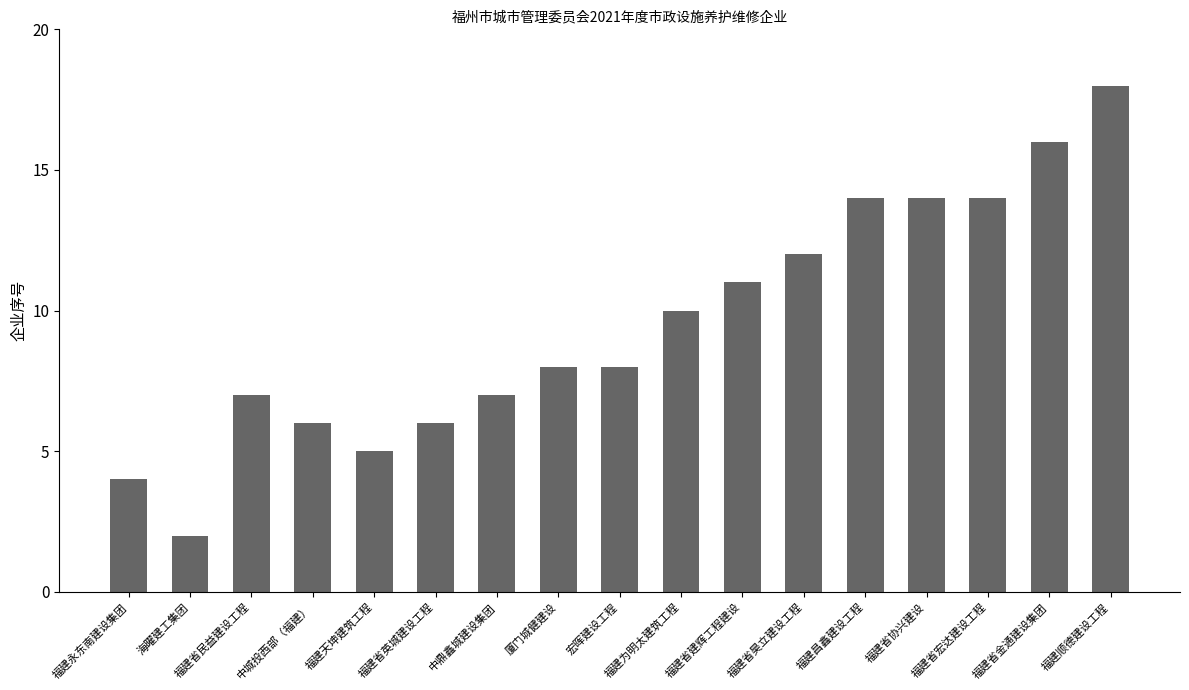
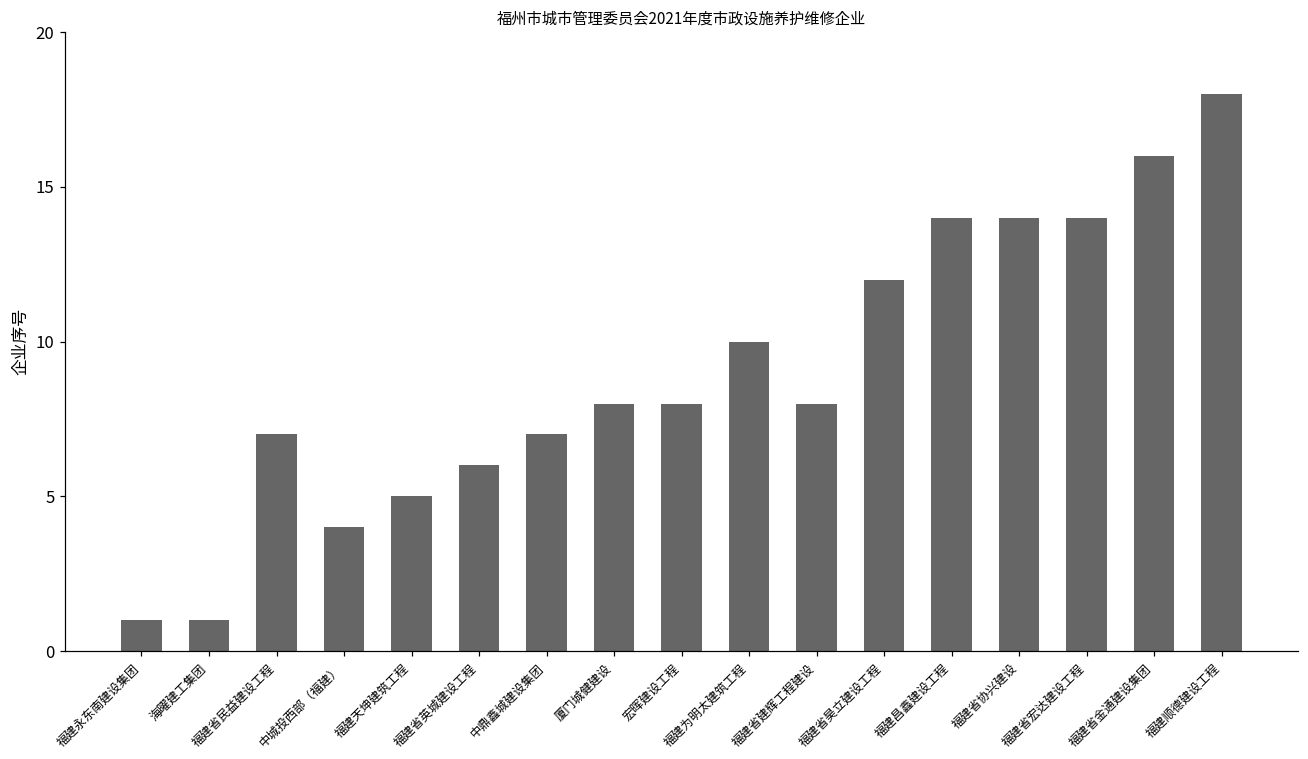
福建永东南建设集团: 4 -> 1
海曜建工集团: 2 -> 1
中城投西部（福建）: 6 -> 4
福建省建辉工程建设: 11 -> 8
